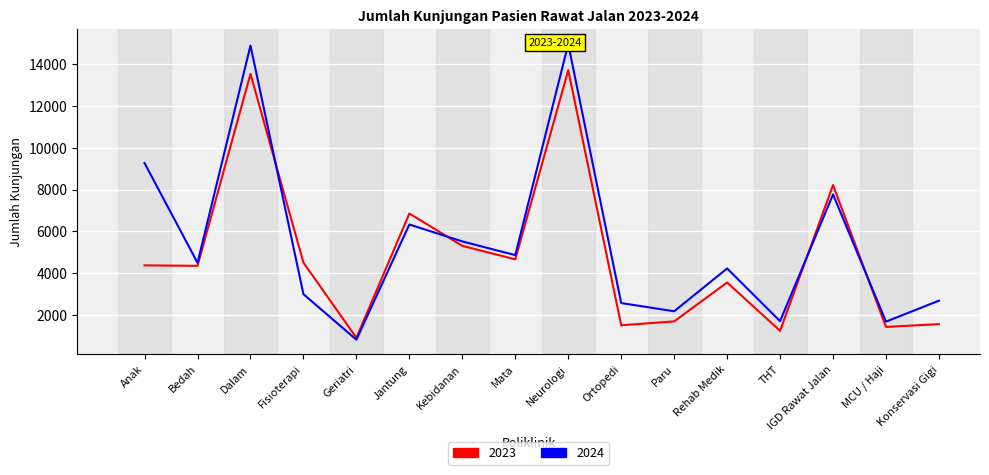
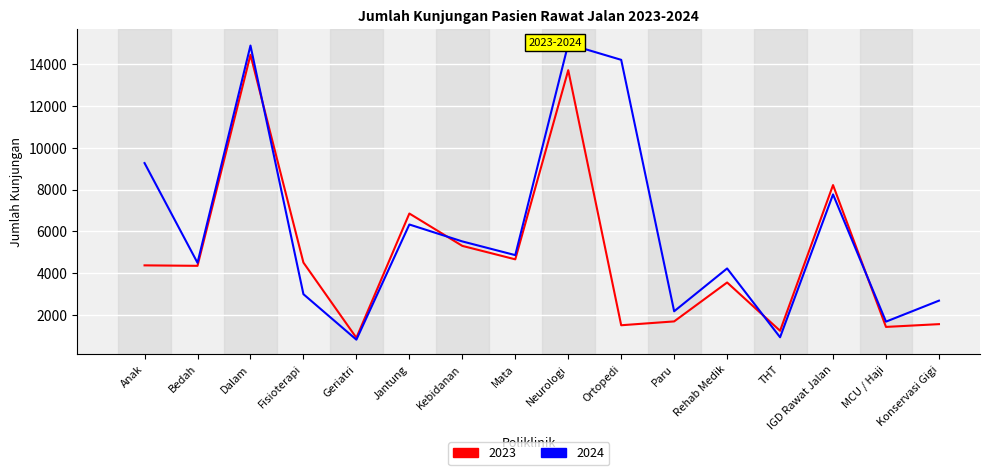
2023, Dalam: 13500 -> 14500
2024, Ortopedi: 2600 -> 14200
2024, THT: 1700 -> 900
